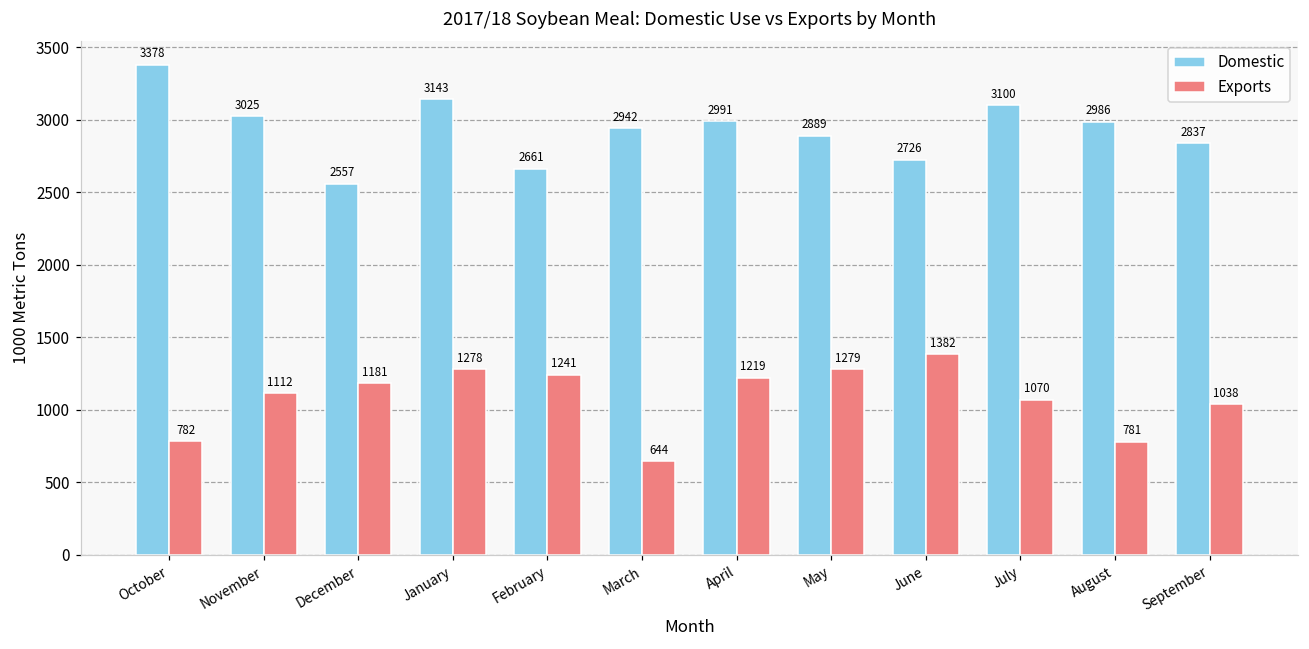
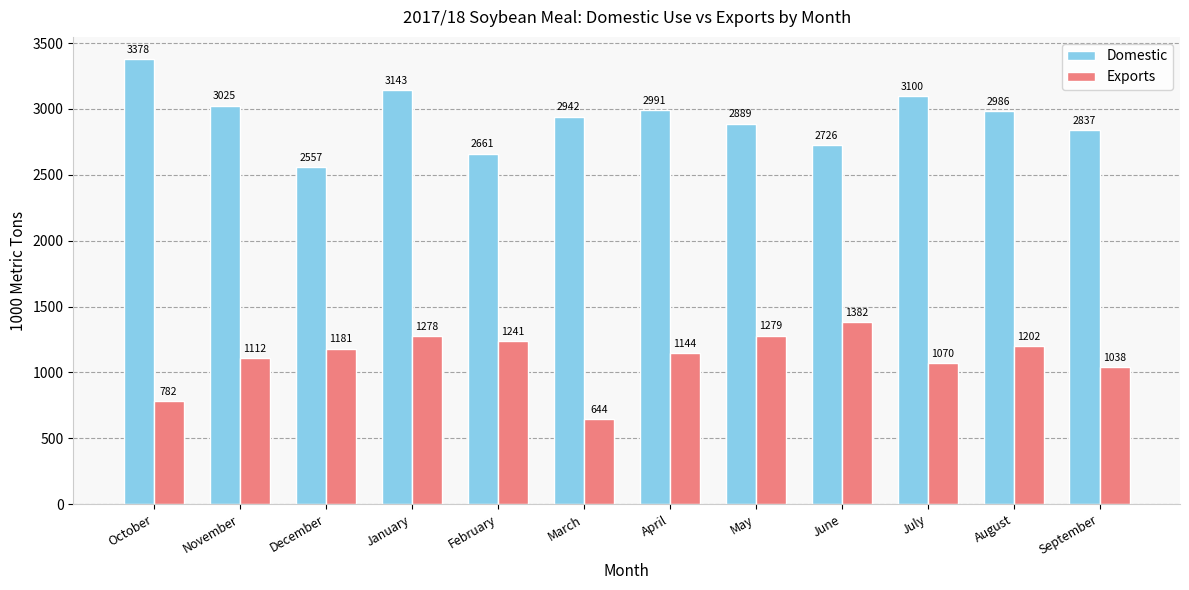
Exports, April: 1219 -> 1144
Exports, August: 781 -> 1202
